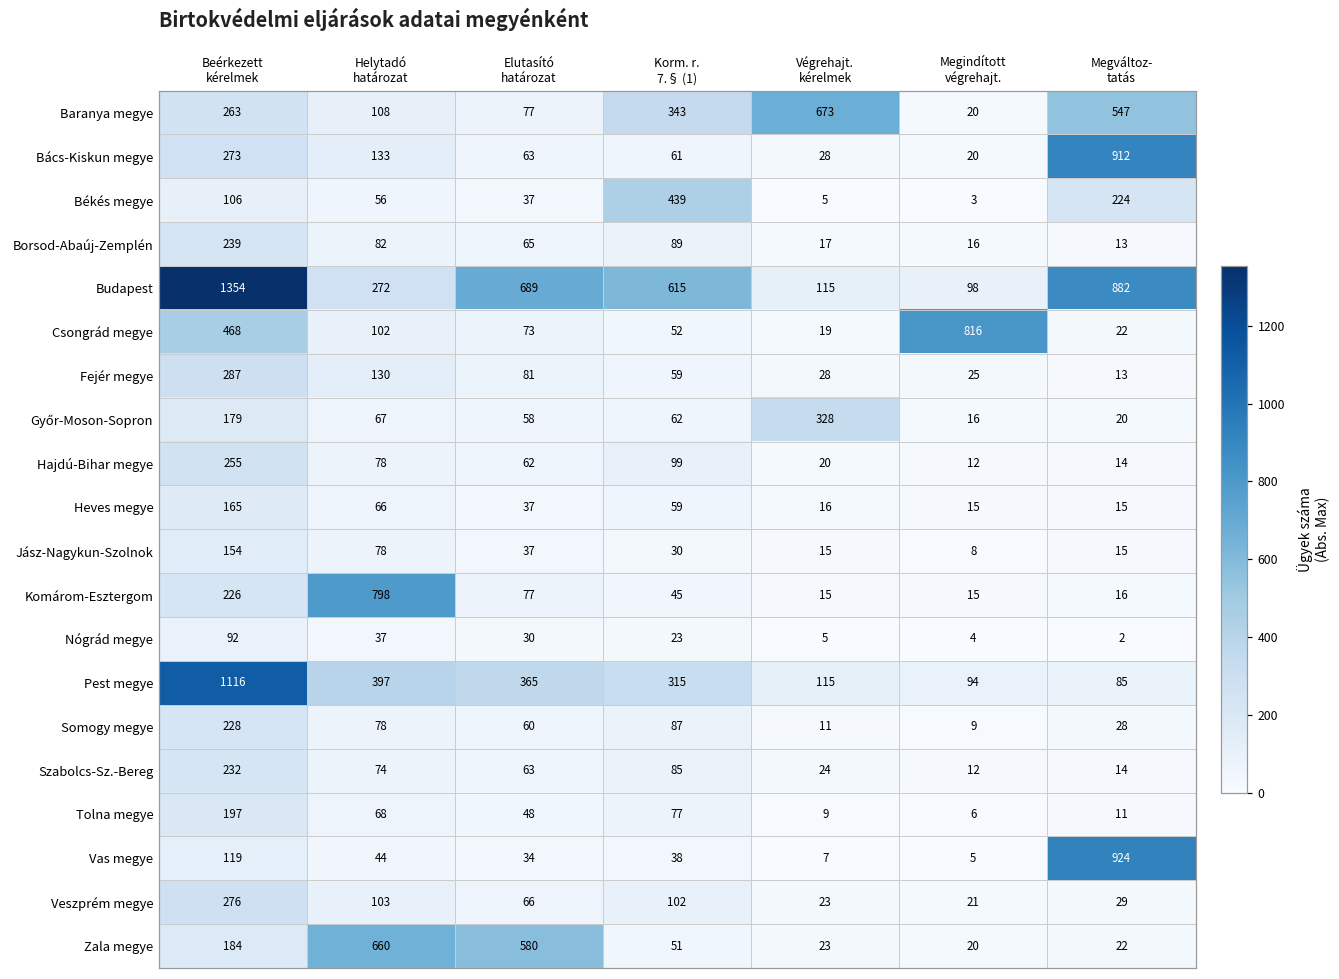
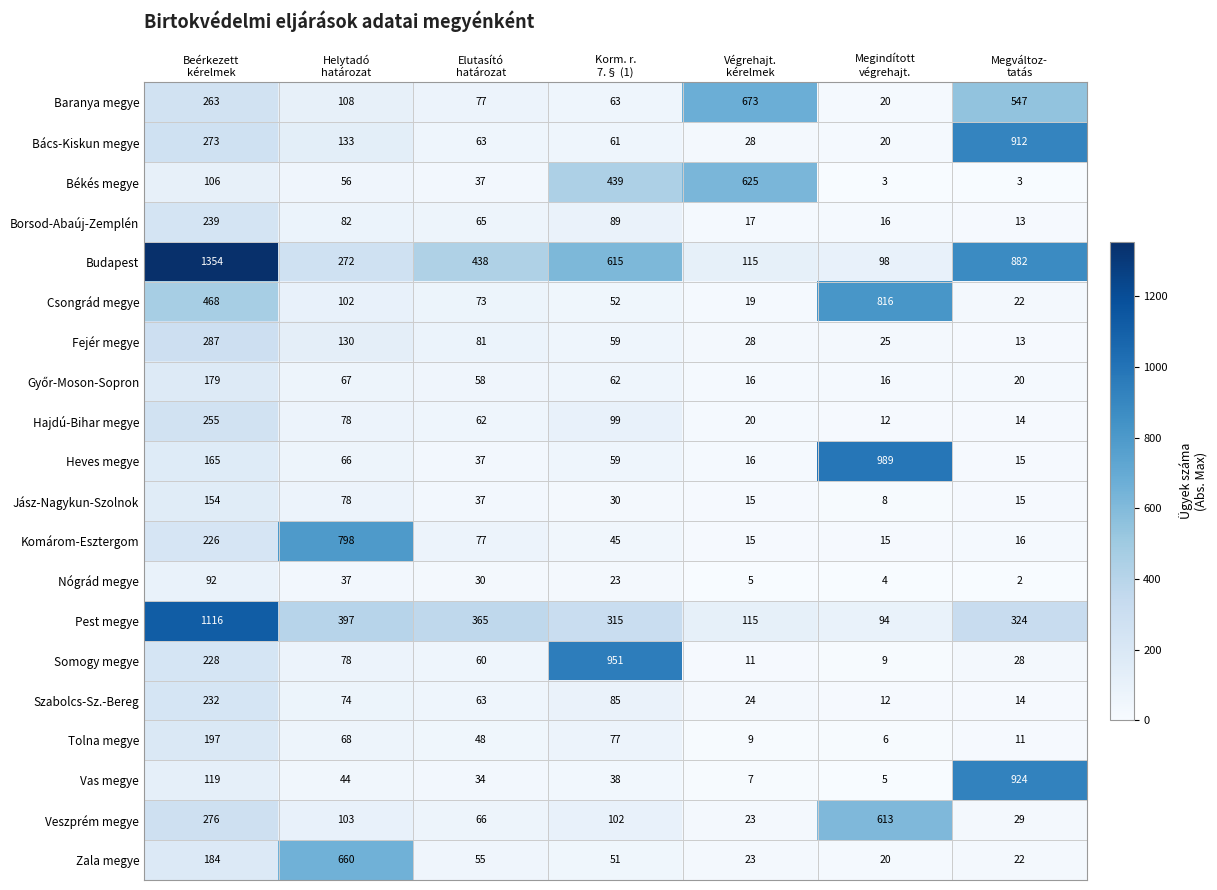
Baranya megye, Korm. r. 7.§ (1): 343 -> 63
Békés megye, Végrehajt. kérelmek: 5 -> 625
Békés megye, Megváltoz- tatás: 224 -> 3
Budapest, Elutasító határozat: 689 -> 438
Győr-Moson-Sopron, Végrehajt. kérelmek: 328 -> 16
Heves megye, Megindított végrehajt.: 15 -> 989
Pest megye, Megváltoz- tatás: 85 -> 324
Somogy megye, Korm. r. 7.§ (1): 87 -> 951
Veszprém megye, Megindított végrehajt.: 21 -> 613
Zala megye, Elutasító határozat: 580 -> 55
